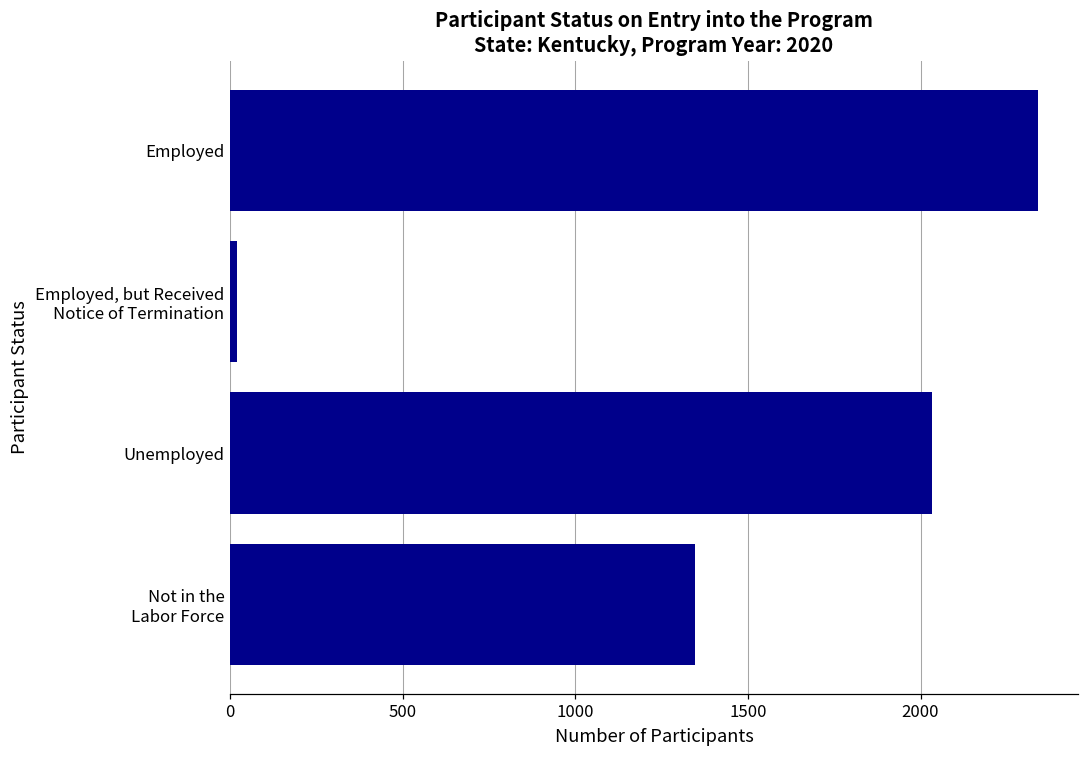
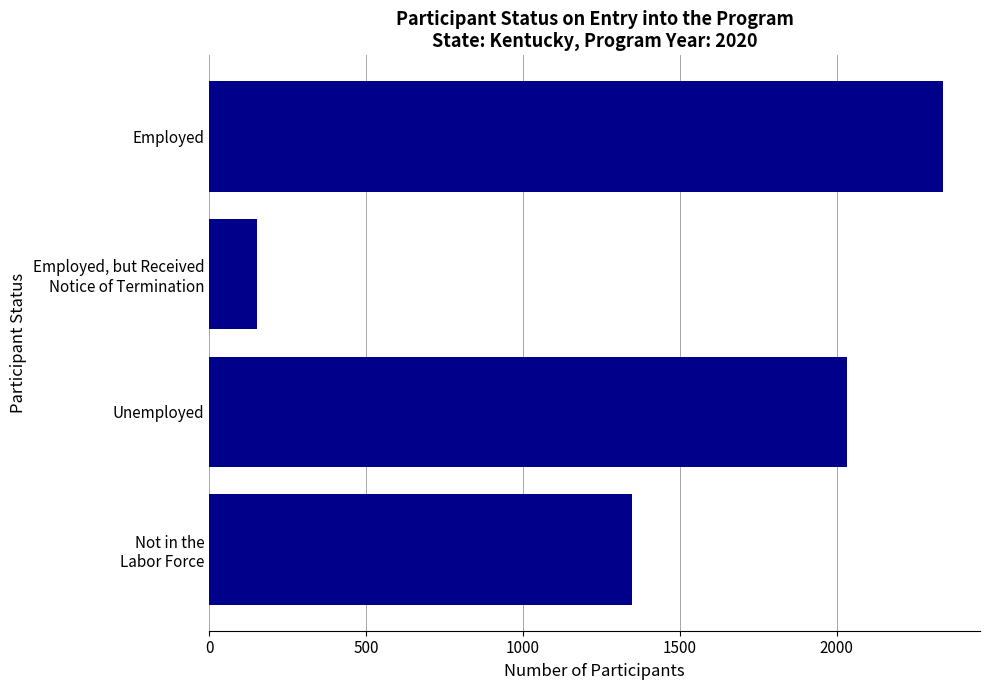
Employed, but Received Notice of Termination: 20 -> 150
